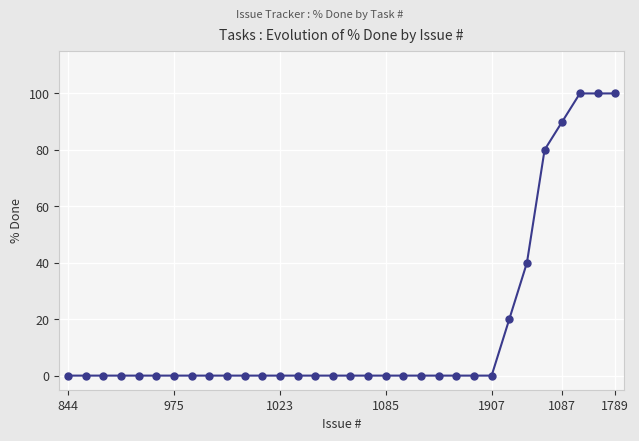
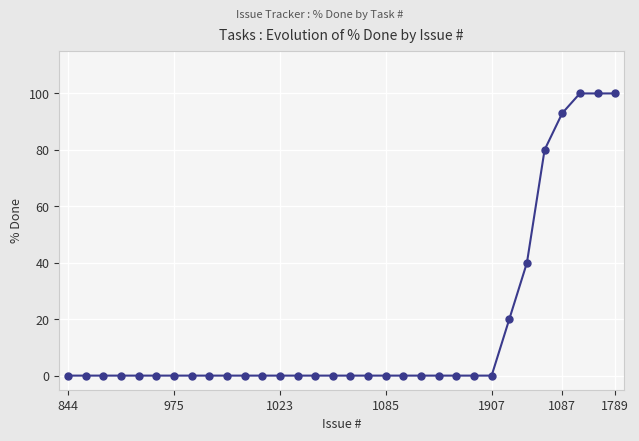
1087: 90 -> 93
